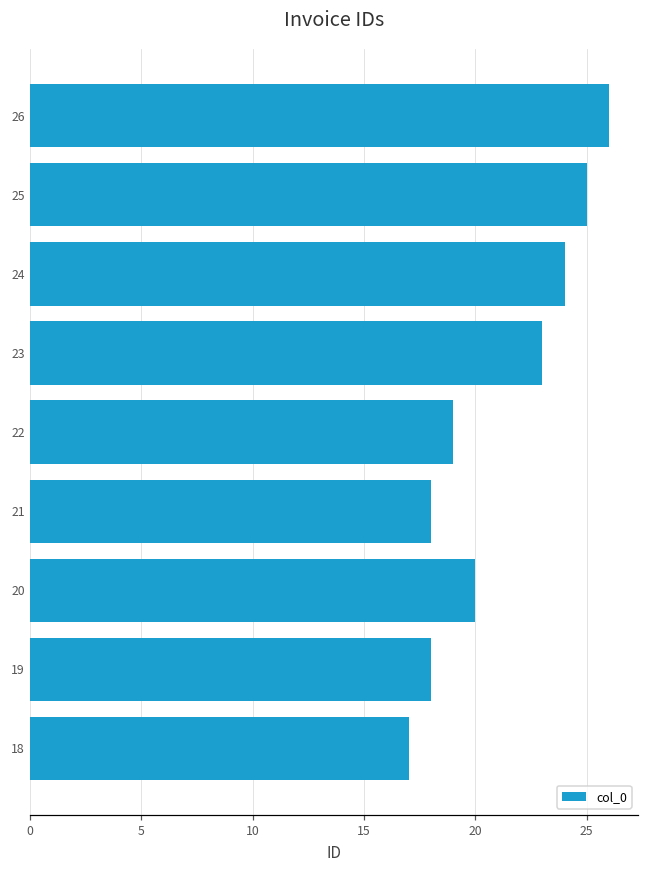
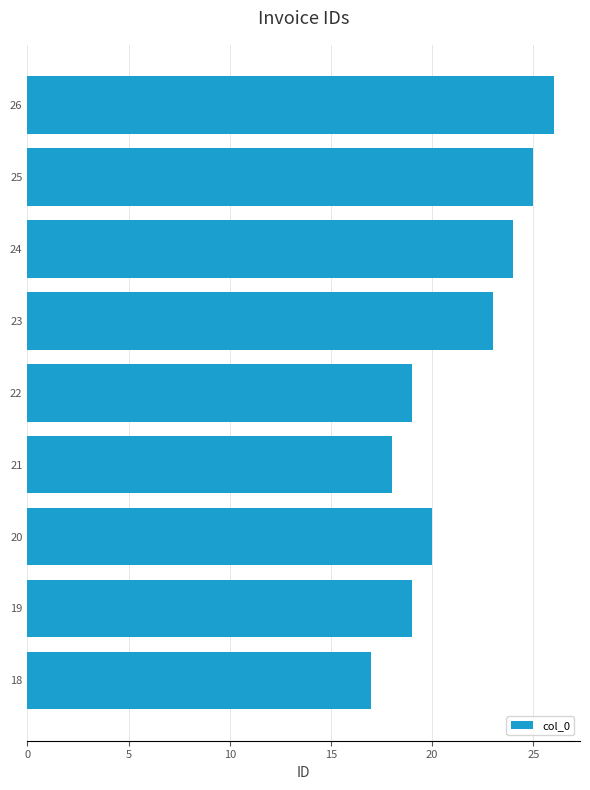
19: 18 -> 19
